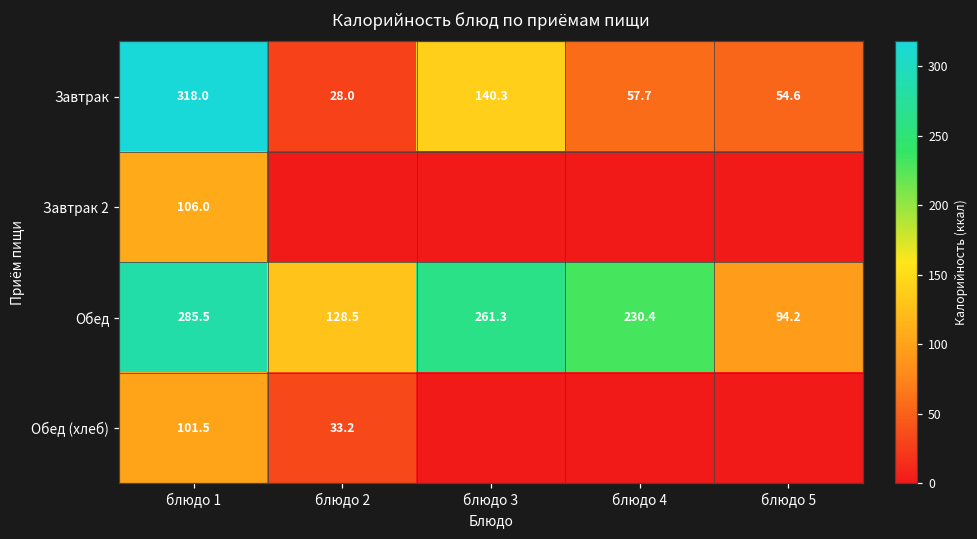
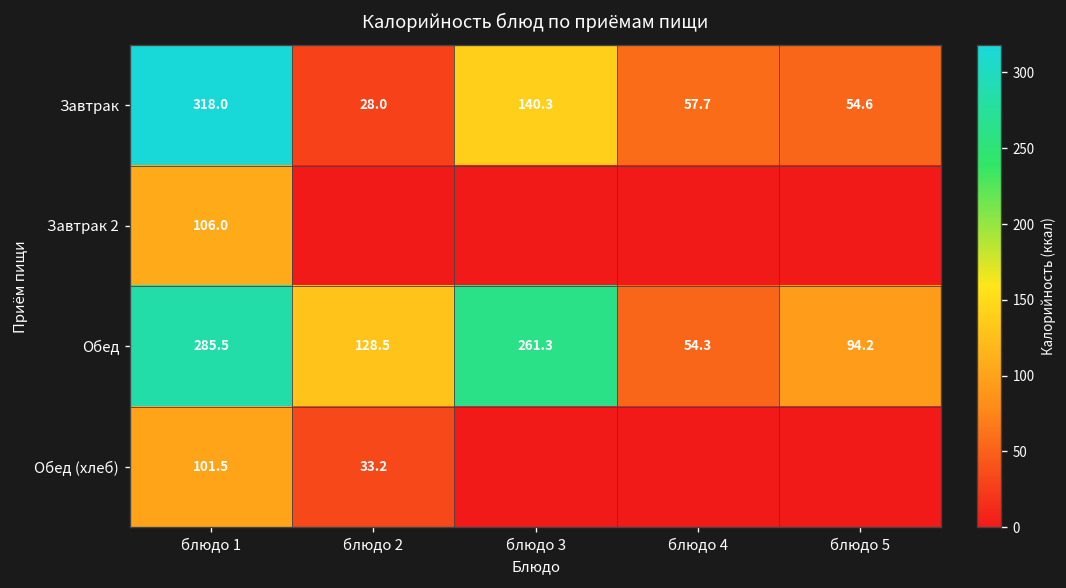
Обед, блюдо 4: 230.4 -> 54.3
